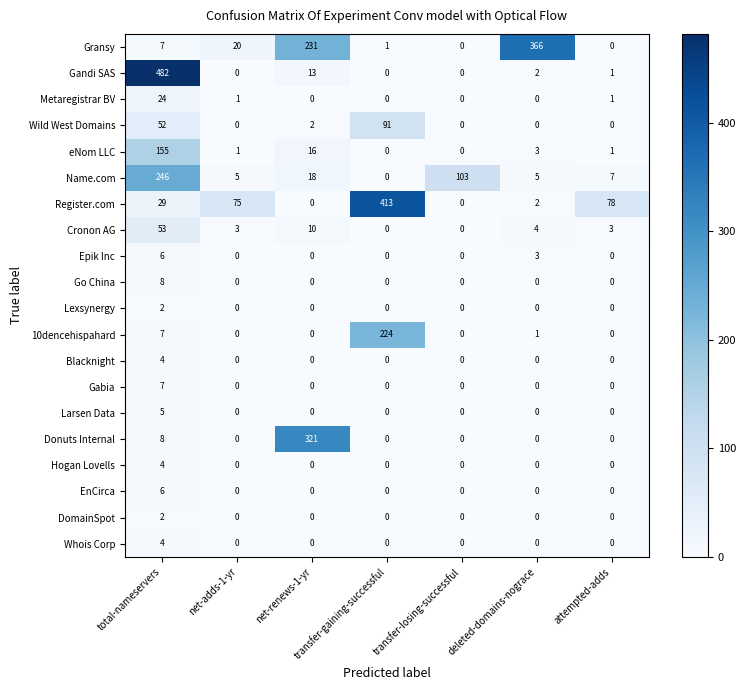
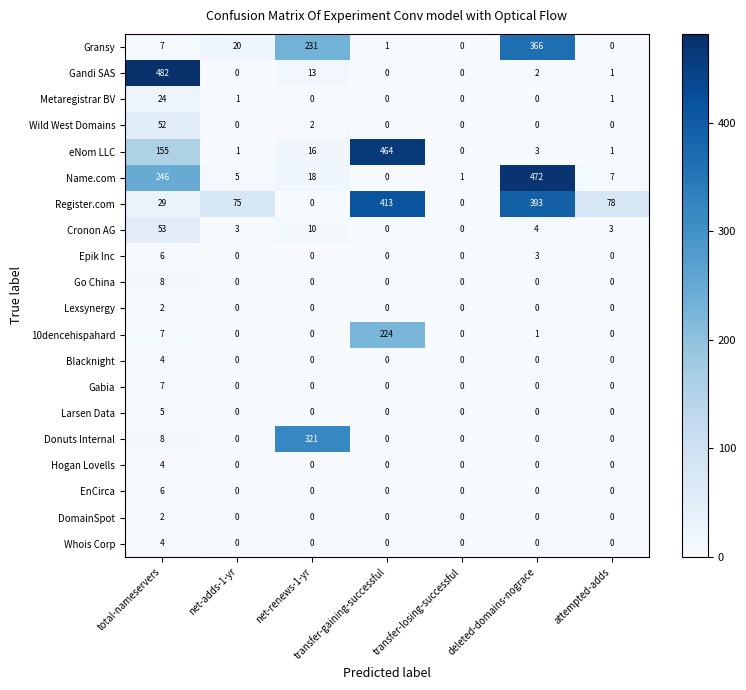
Wild West Domains, transfer-gaining-successful: 91 -> 0
eNom LLC, transfer-gaining-successful: 0 -> 464
Name.com, transfer-losing-successful: 103 -> 1
Name.com, deleted-domains-nograce: 5 -> 472
Register.com, deleted-domains-nograce: 2 -> 393
